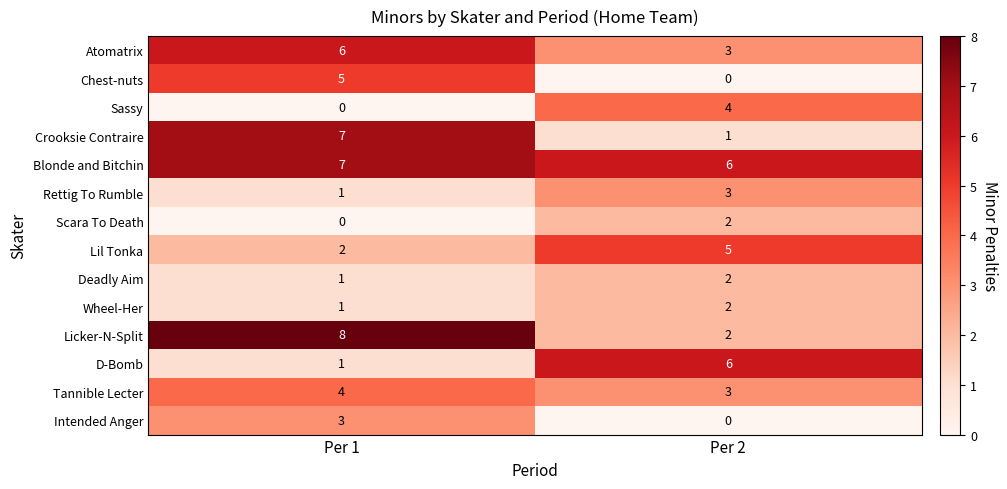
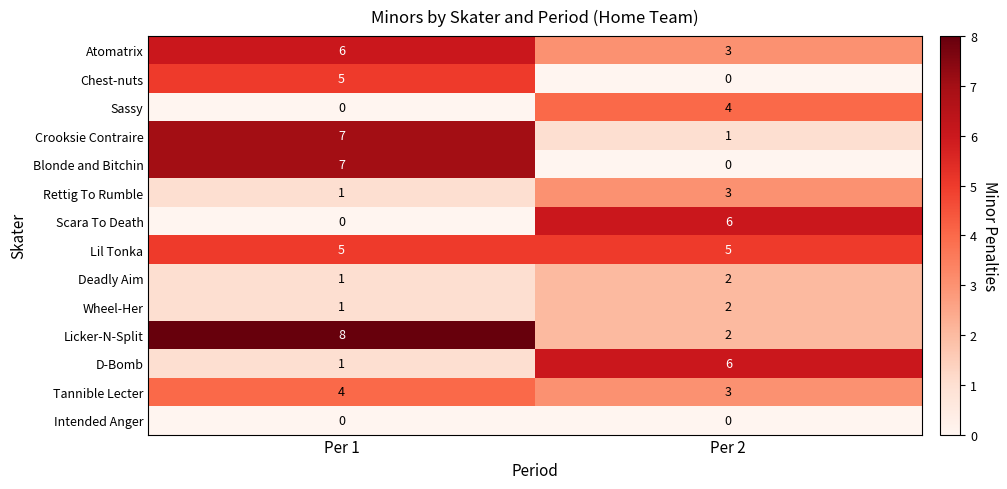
Blonde and Bitchin, Per 2: 6 -> 0
Scara To Death, Per 2: 2 -> 6
Lil Tonka, Per 1: 2 -> 5
Intended Anger, Per 1: 3 -> 0
